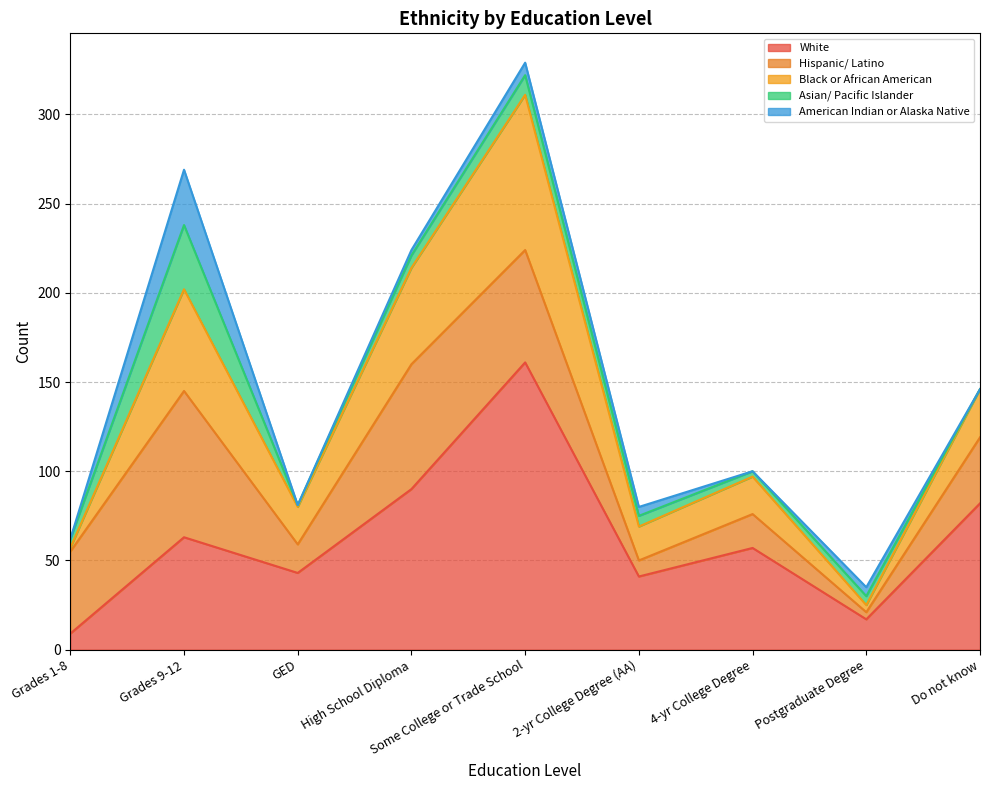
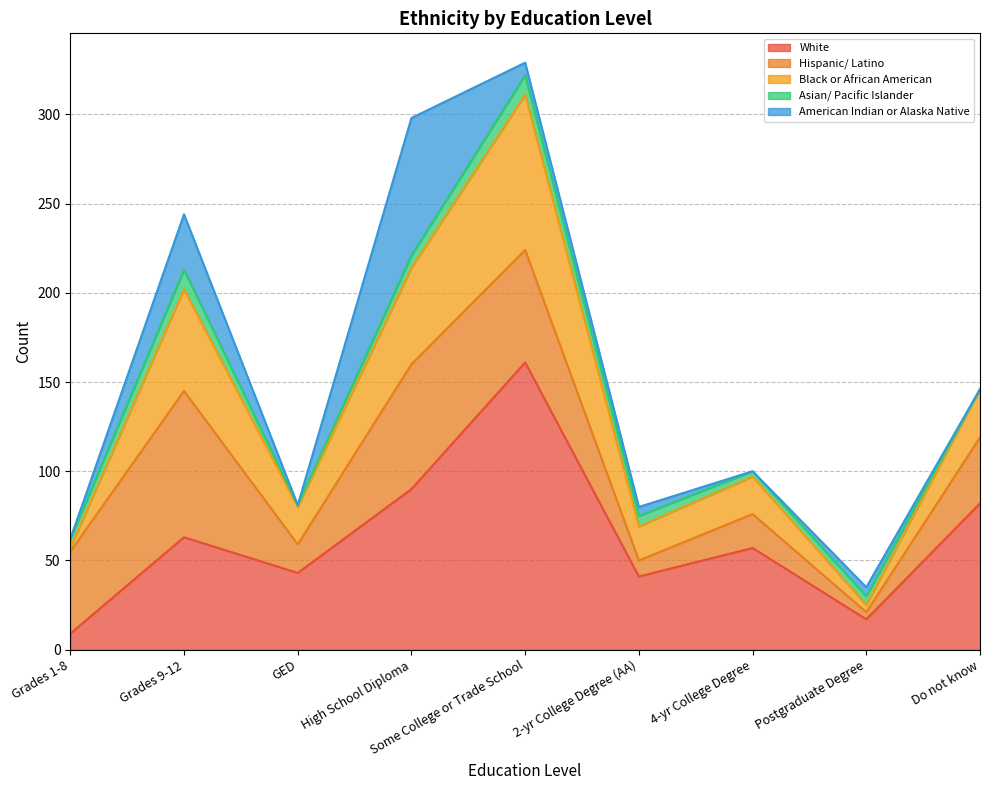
Asian/ Pacific Islander, Grades 9-12: 36 -> 11
American Indian or Alaska Native, High School Diploma: 3 -> 77
